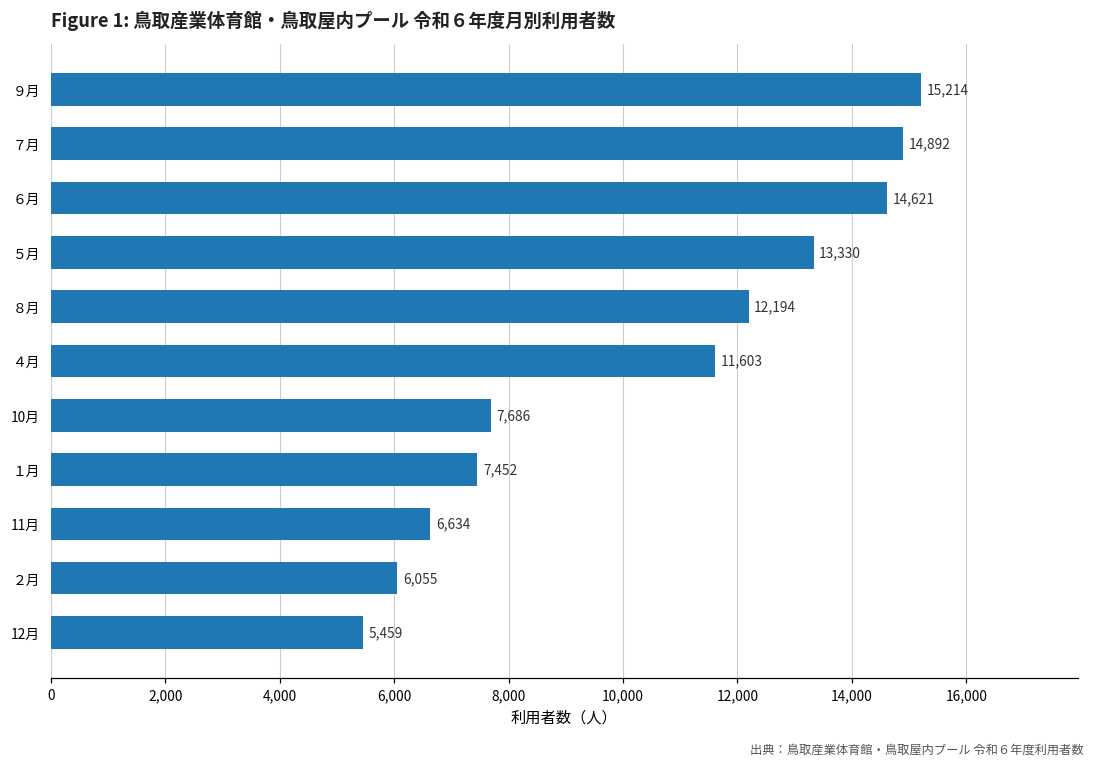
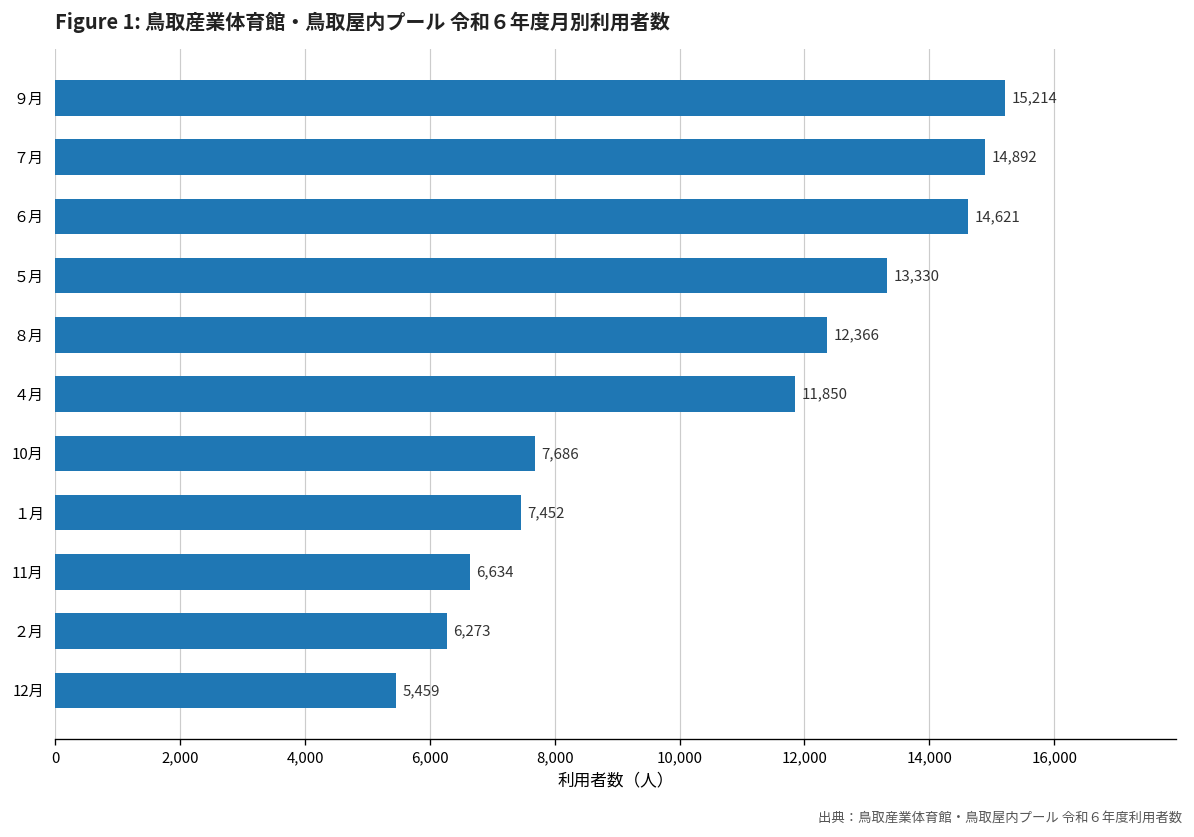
８月: 12,194 -> 12,366
４月: 11,603 -> 11,850
２月: 6,055 -> 6,273
